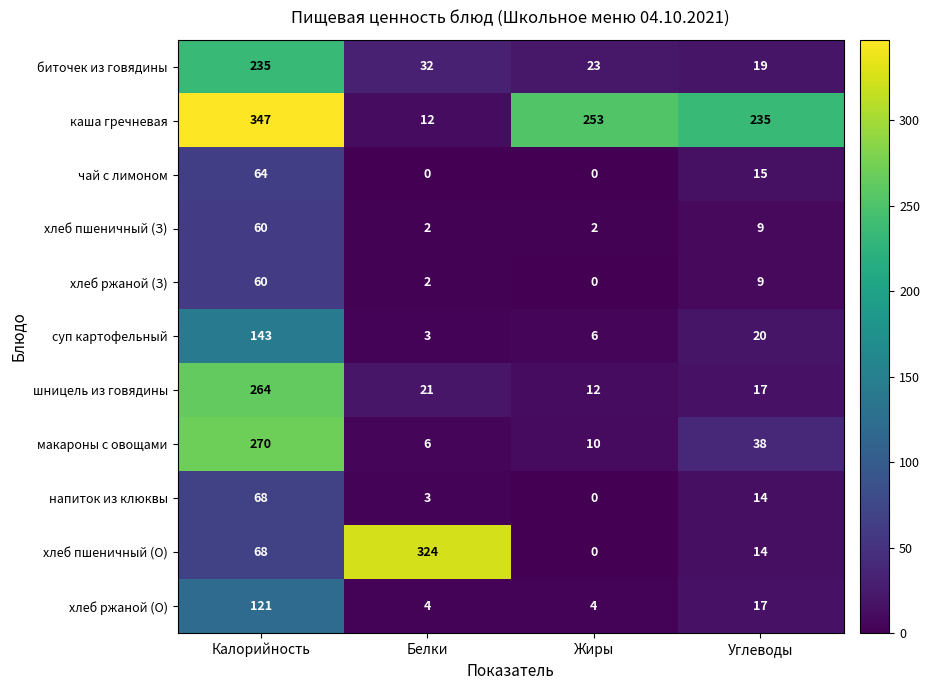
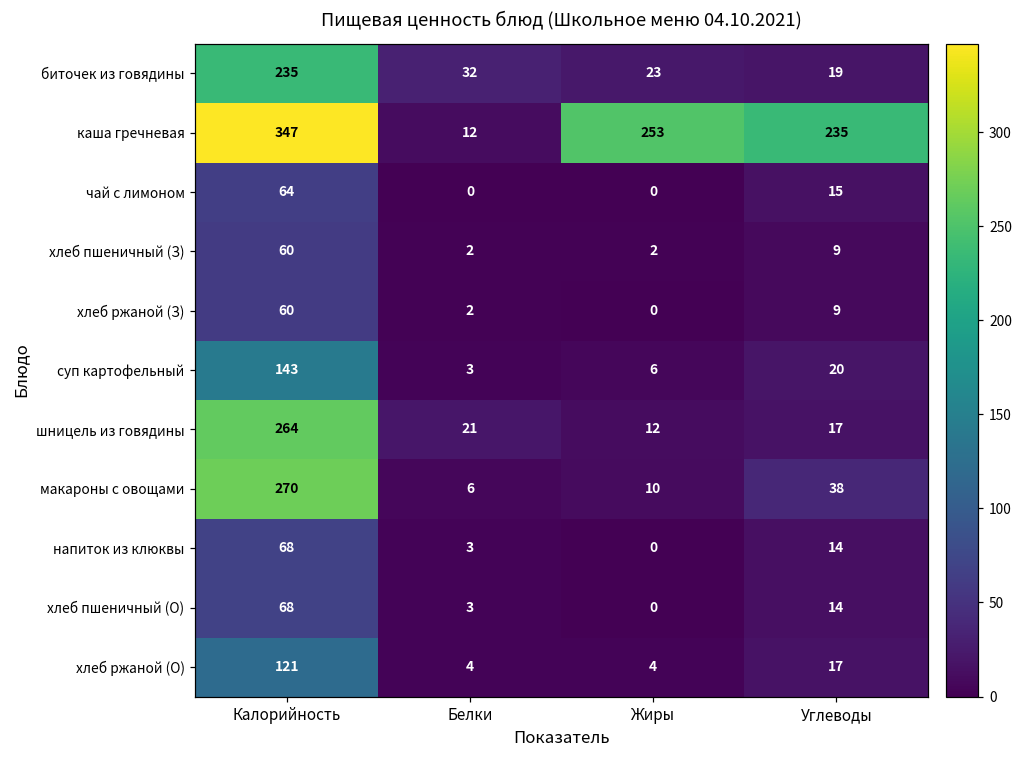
хлеб пшеничный (О), Белки: 324 -> 3
